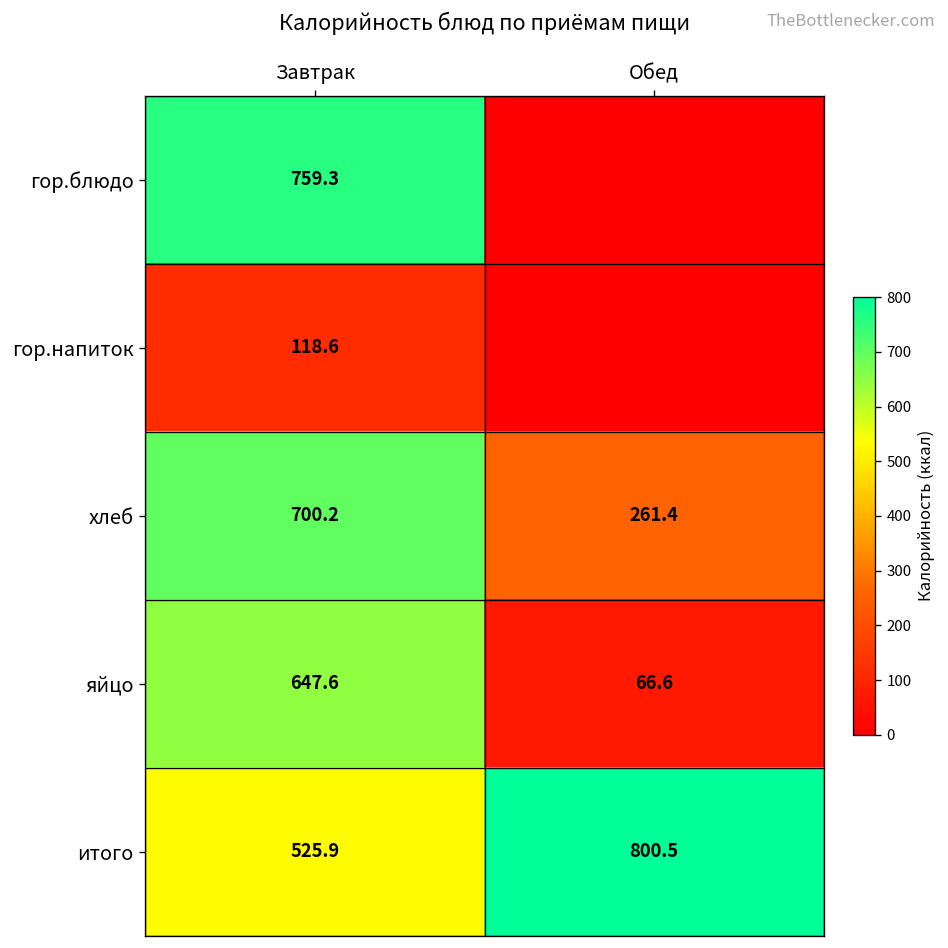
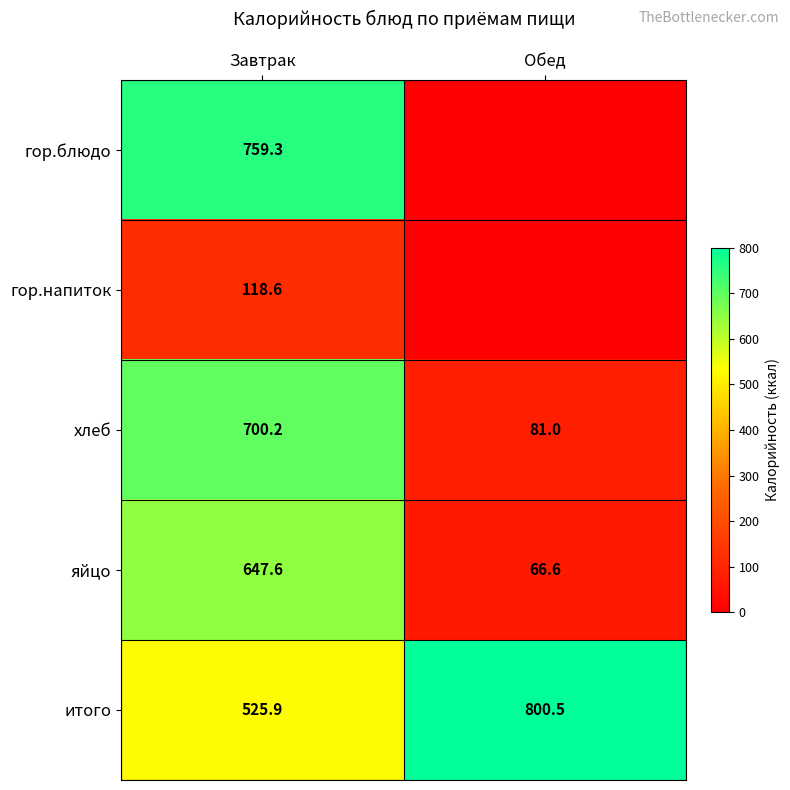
хлеб, Обед: 261.4 -> 81.0
